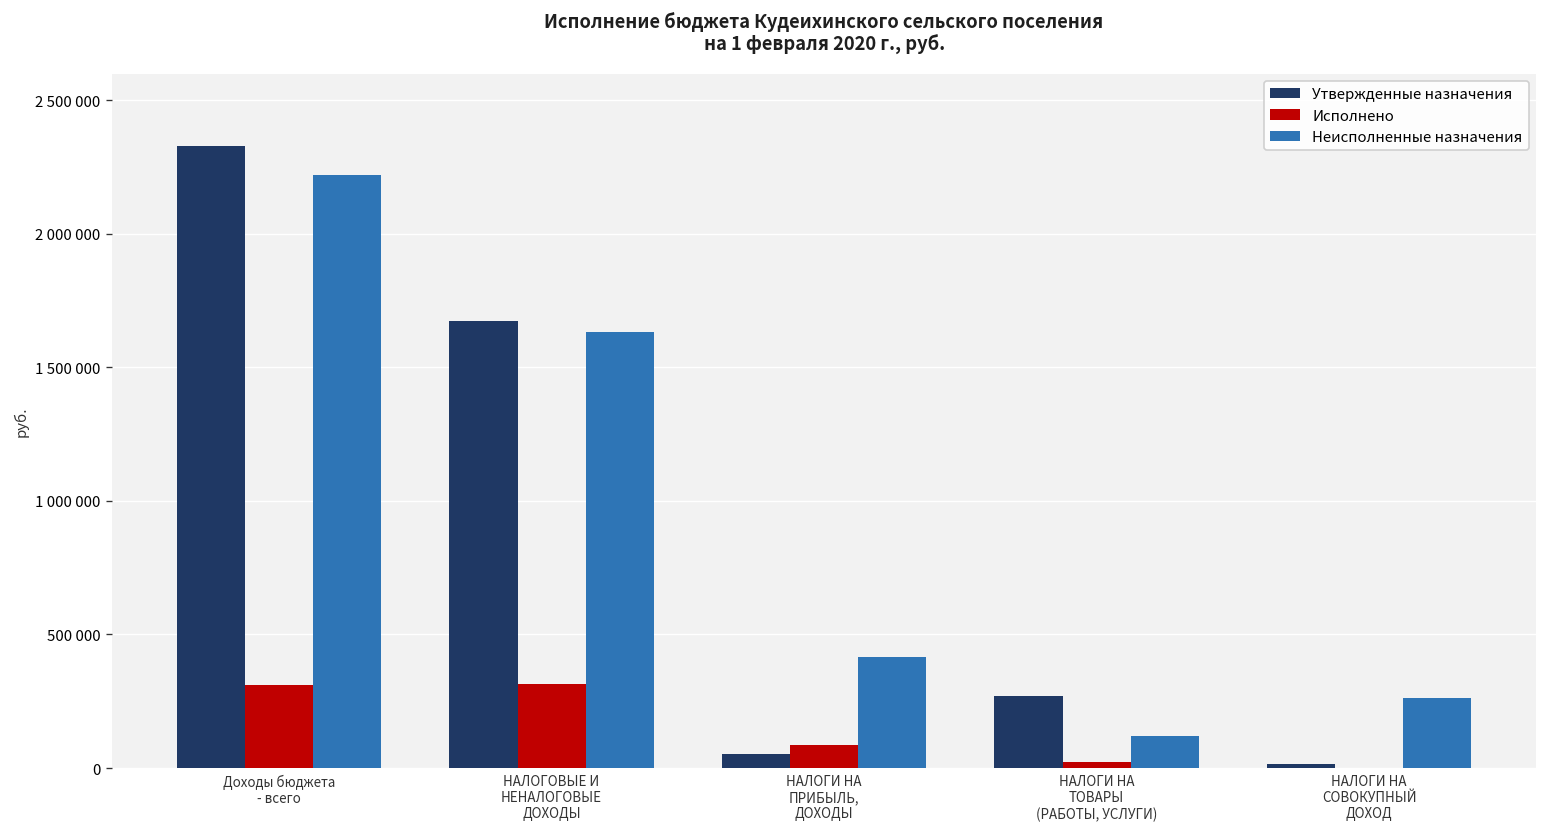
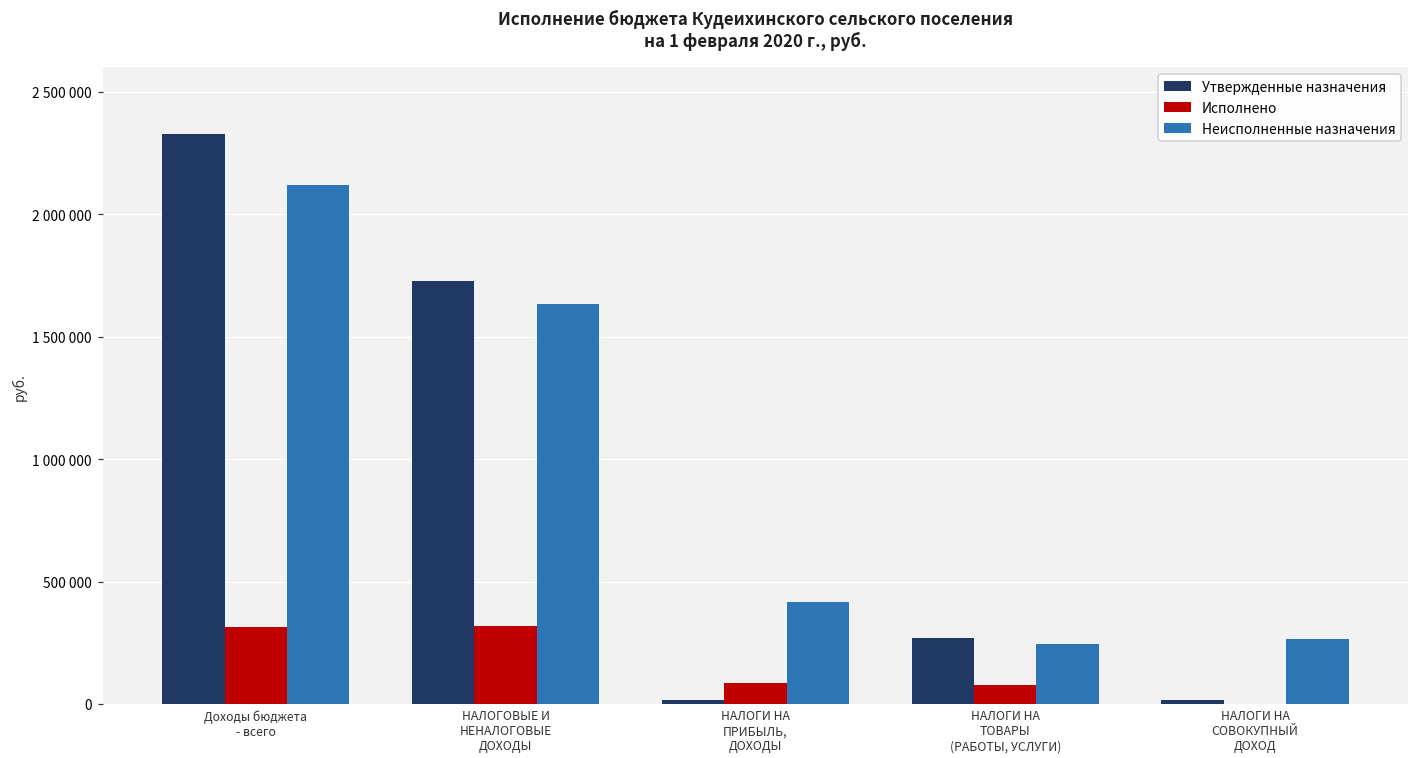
Неисполненные назначения, Доходы бюджета - всего: 2220000 -> 2120000
Утвержденные назначения, НАЛОГОВЫЕ И НЕНАЛОГОВЫЕ ДОХОДЫ: 1670000 -> 1730000
Утвержденные назначения, НАЛОГИ НА ПРИБЫЛЬ, ДОХОДЫ: 50000 -> 20000
Исполнено, НАЛОГИ НА ТОВАРЫ (РАБОТЫ, УСЛУГИ): 20000 -> 80000
Неисполненные назначения, НАЛОГИ НА ТОВАРЫ (РАБОТЫ, УСЛУГИ): 120000 -> 250000
